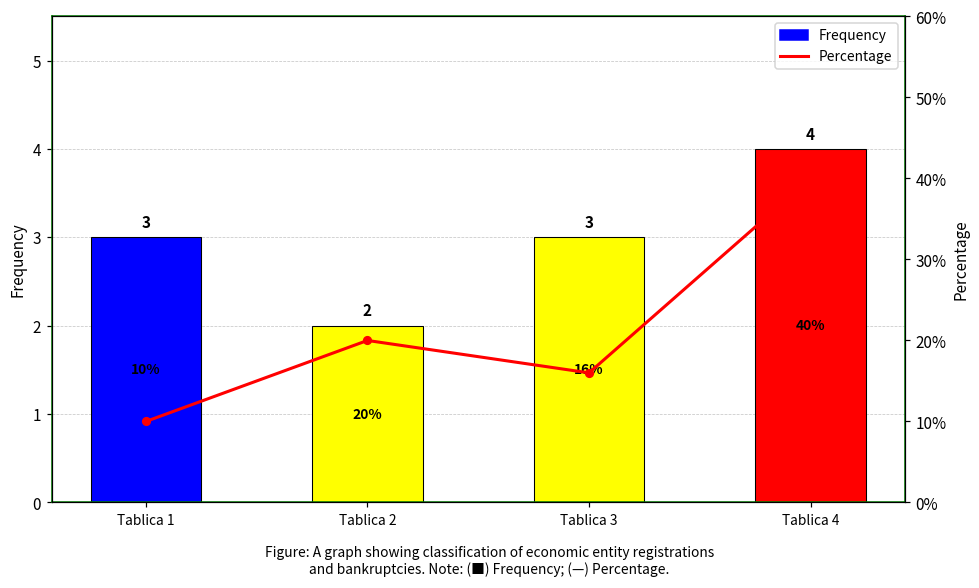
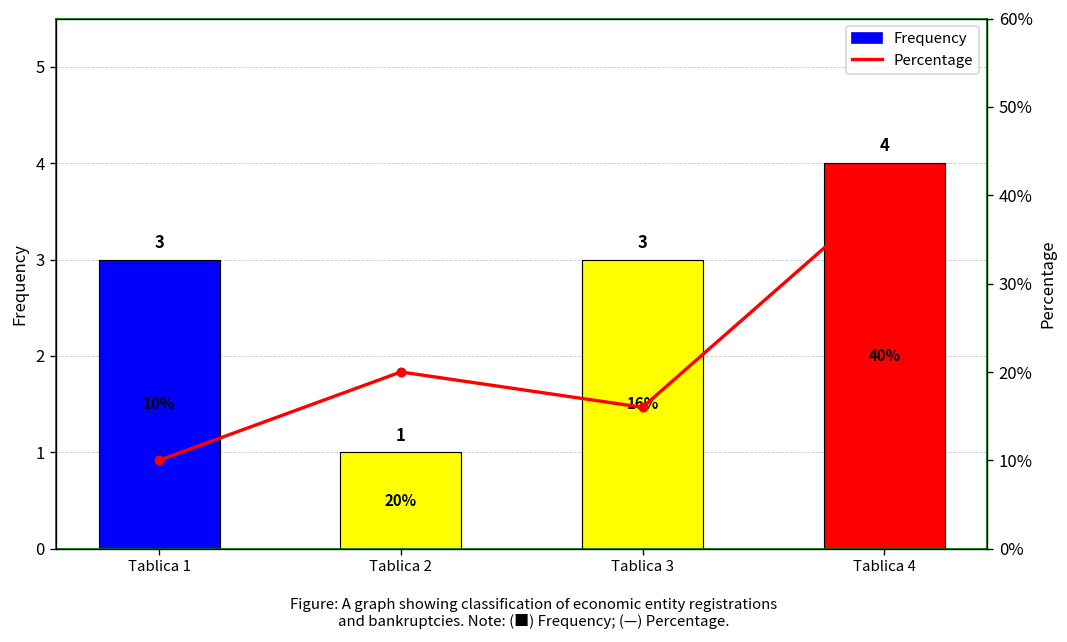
Frequency, Tablica 2: 2 -> 1
